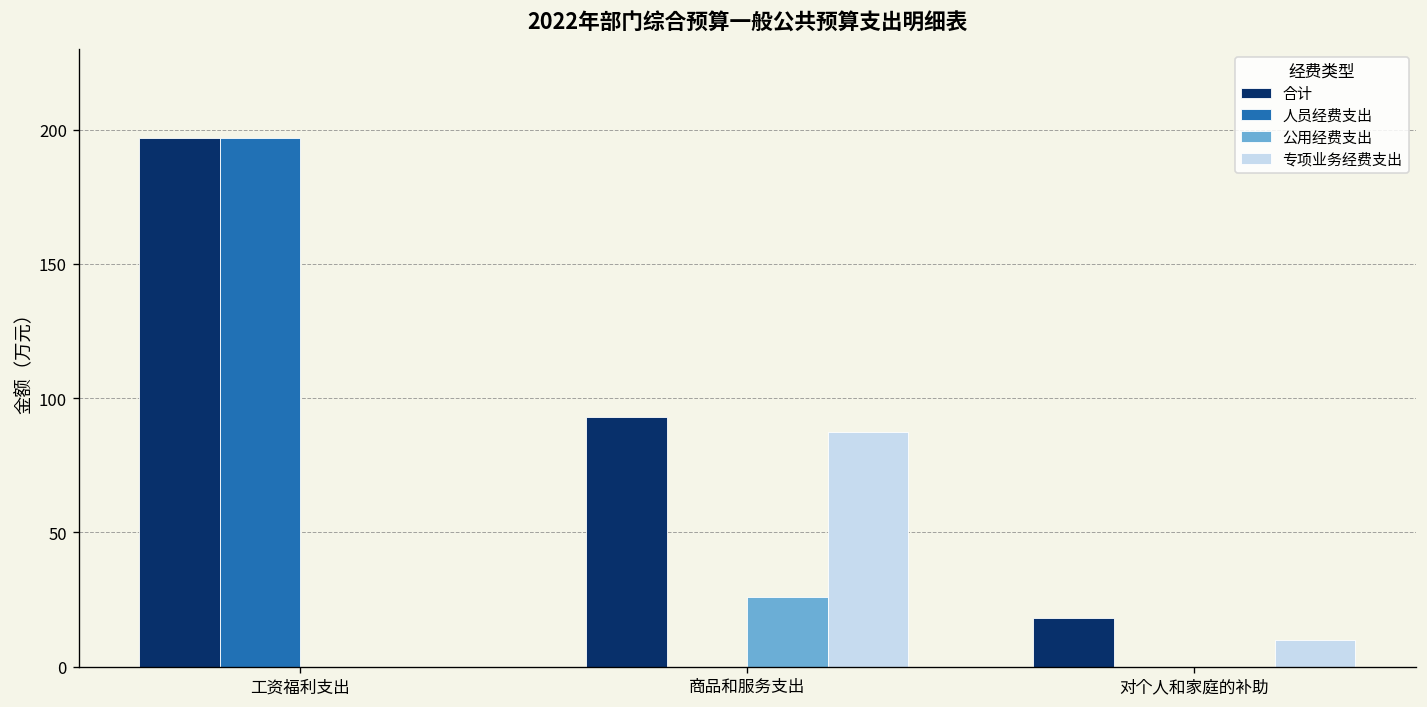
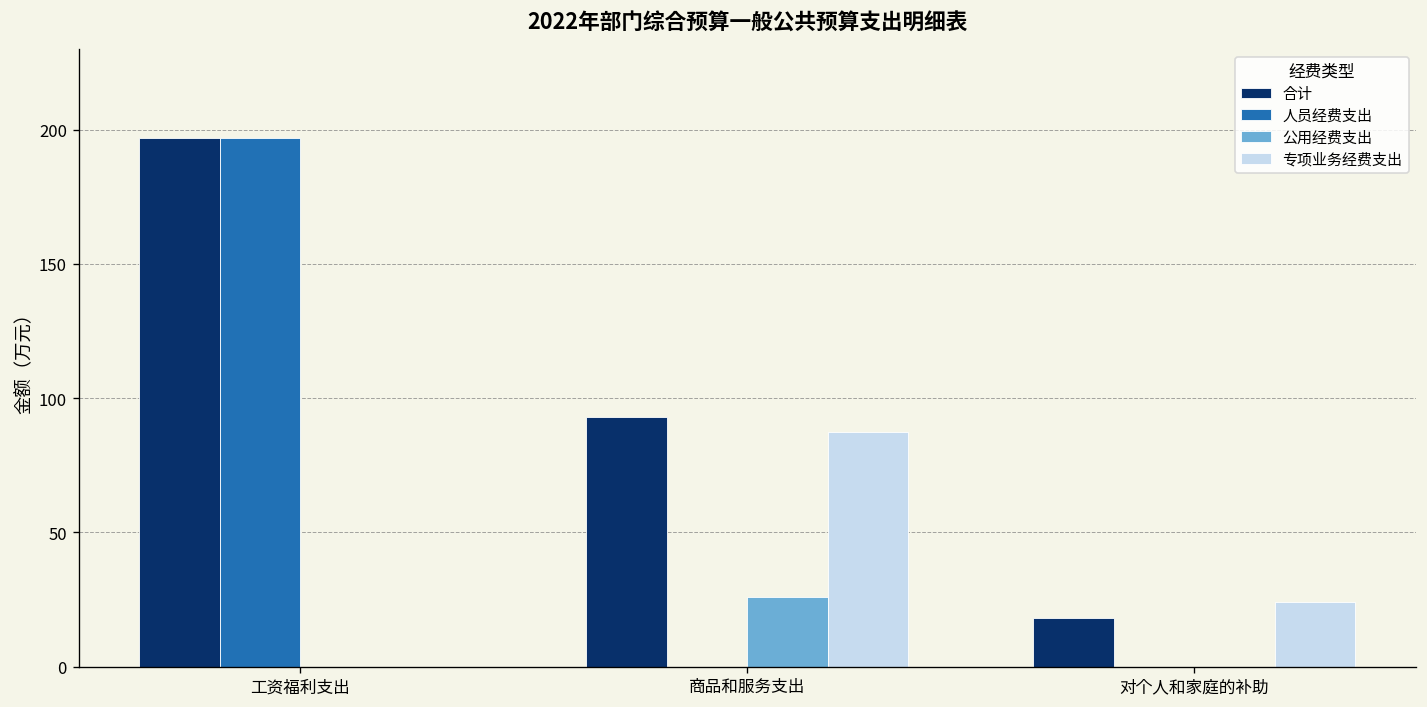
专项业务经费支出, 对个人和家庭的补助: 10 -> 24
